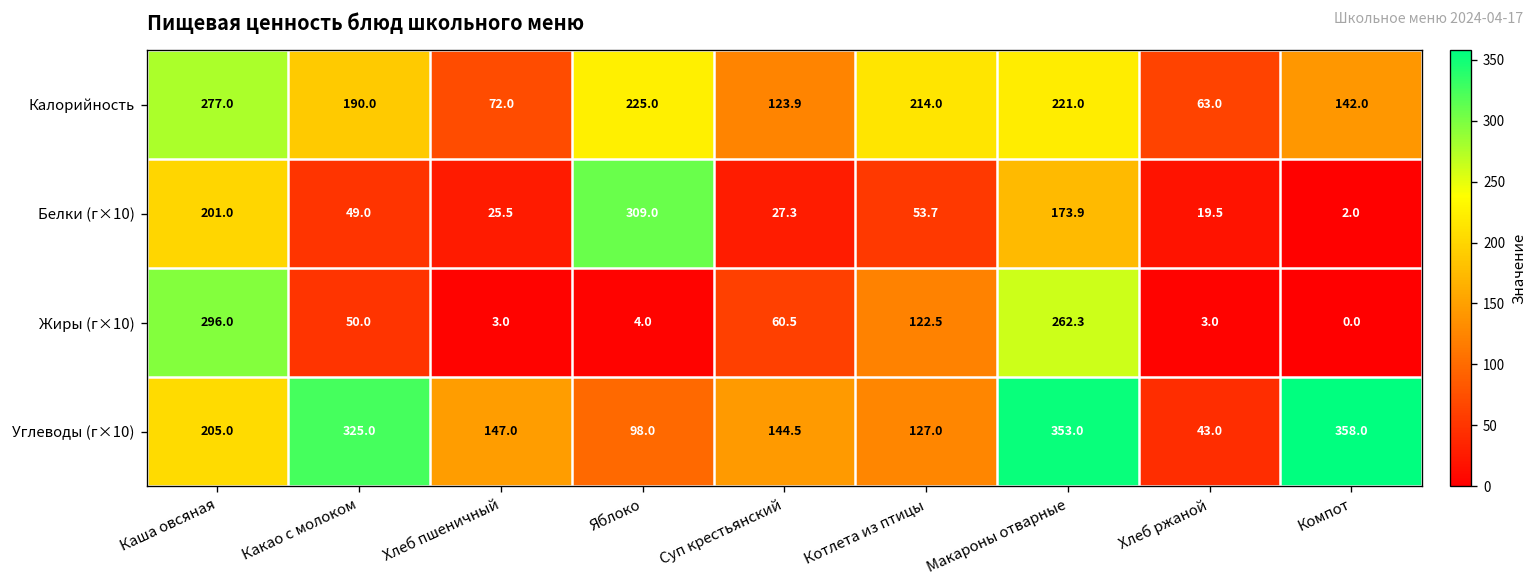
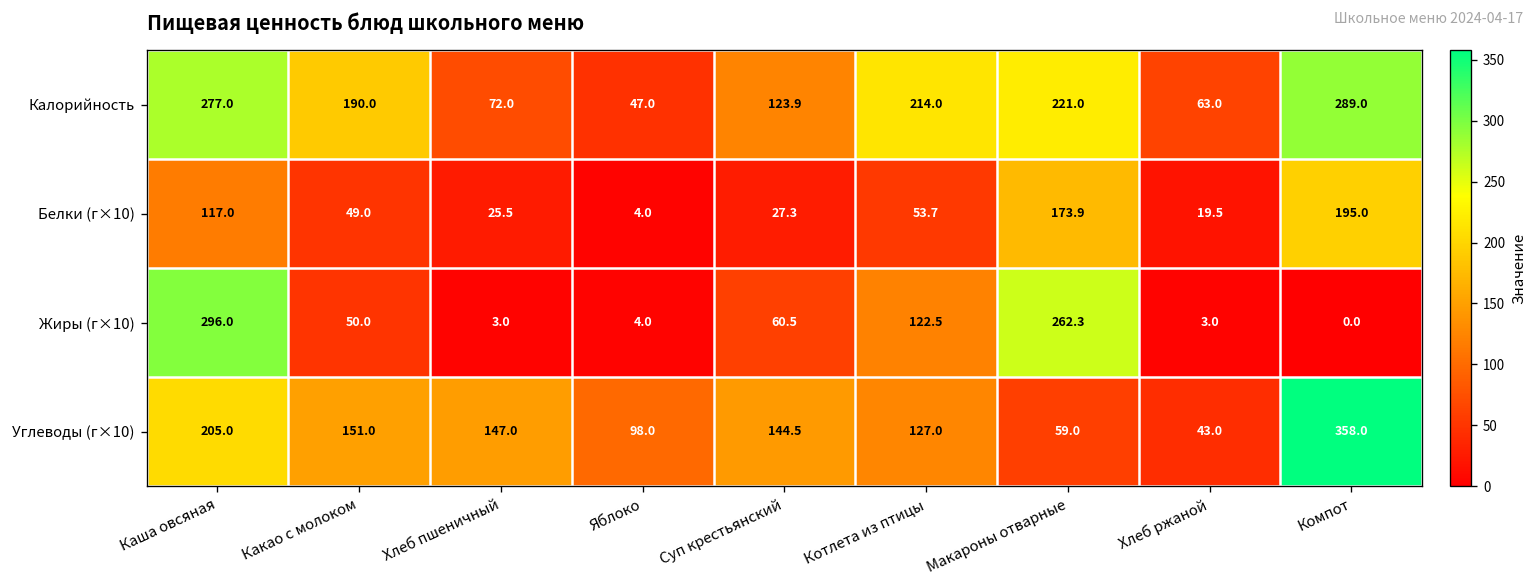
Калорийность, Яблоко: 225.0 -> 47.0
Калорийность, Компот: 142.0 -> 289.0
Белки (г×10), Каша овсяная: 201.0 -> 117.0
Белки (г×10), Яблоко: 309.0 -> 4.0
Белки (г×10), Компот: 2.0 -> 195.0
Углеводы (г×10), Какао с молоком: 325.0 -> 151.0
Углеводы (г×10), Макароны отварные: 353.0 -> 59.0
